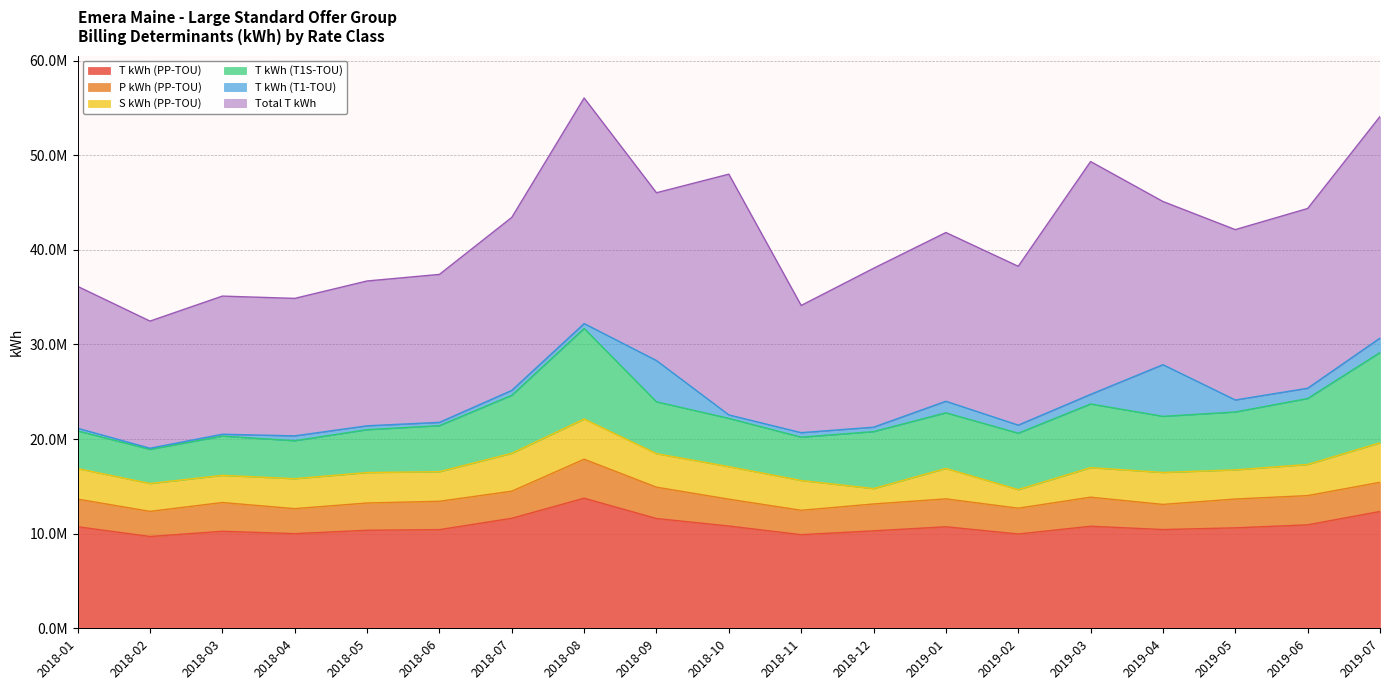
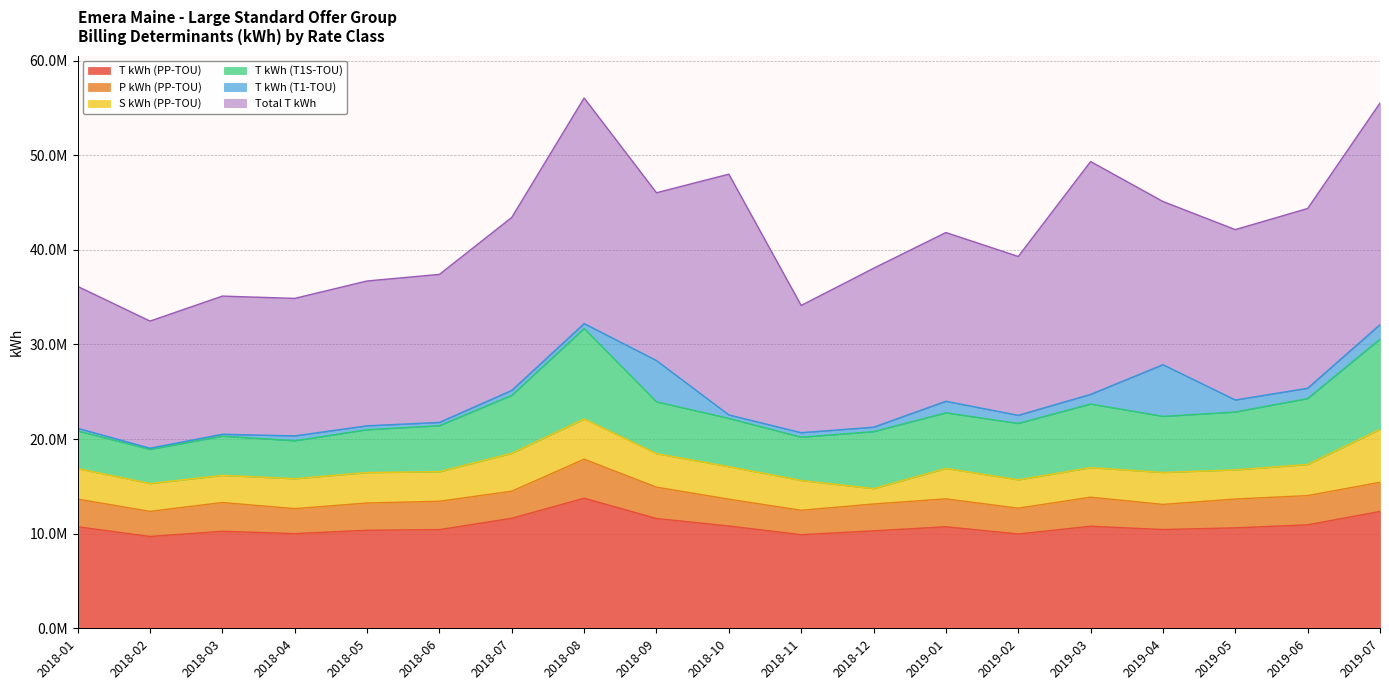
S kWh (PP-TOU), 2019-02: 2000000 -> 3000000
S kWh (PP-TOU), 2019-07: 4000000 -> 6000000
